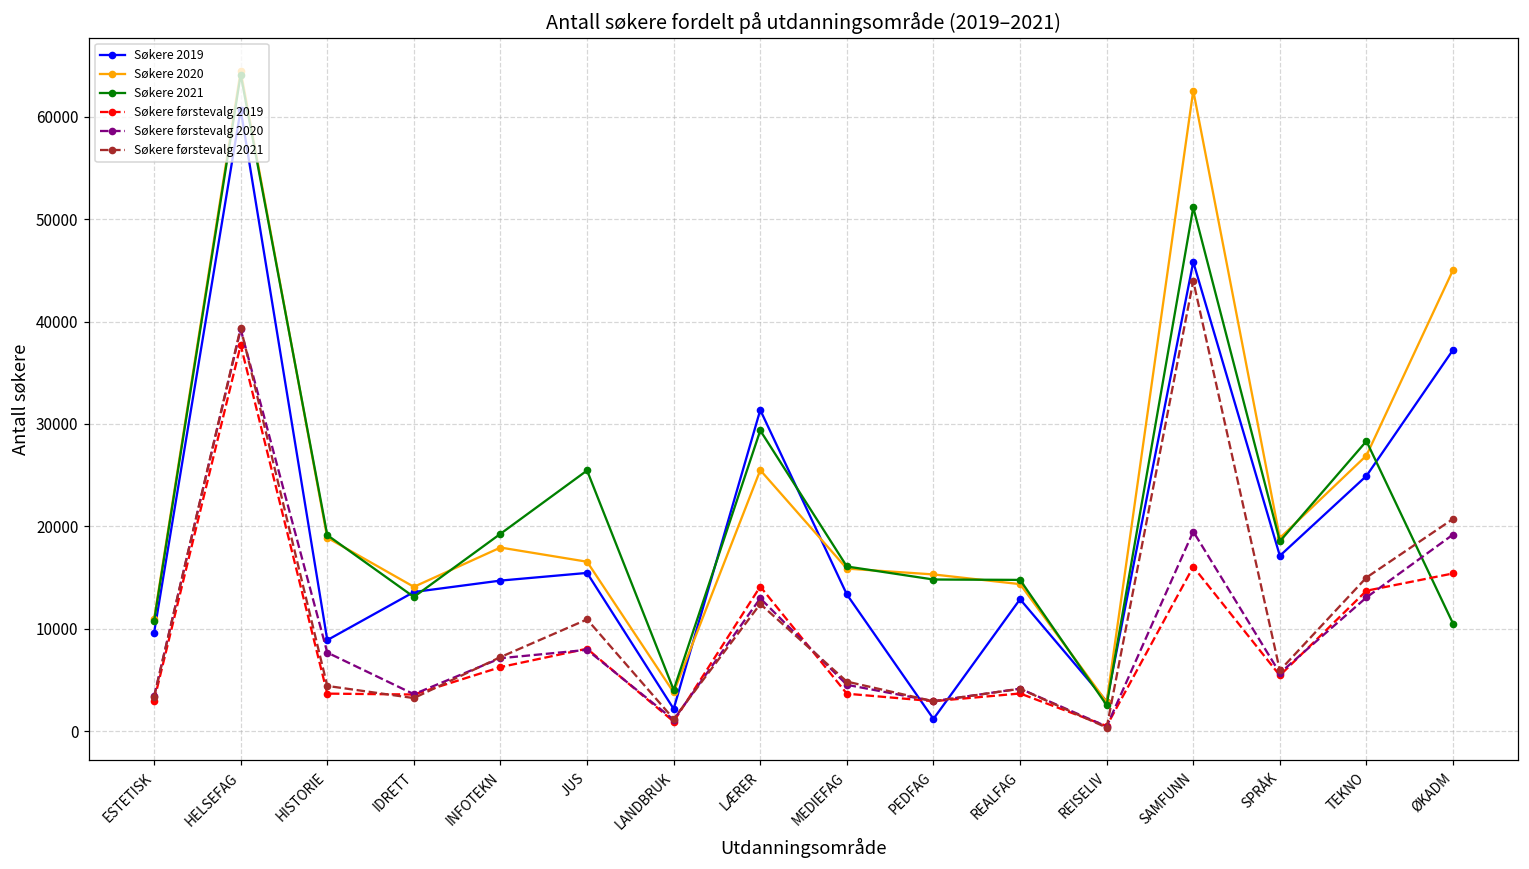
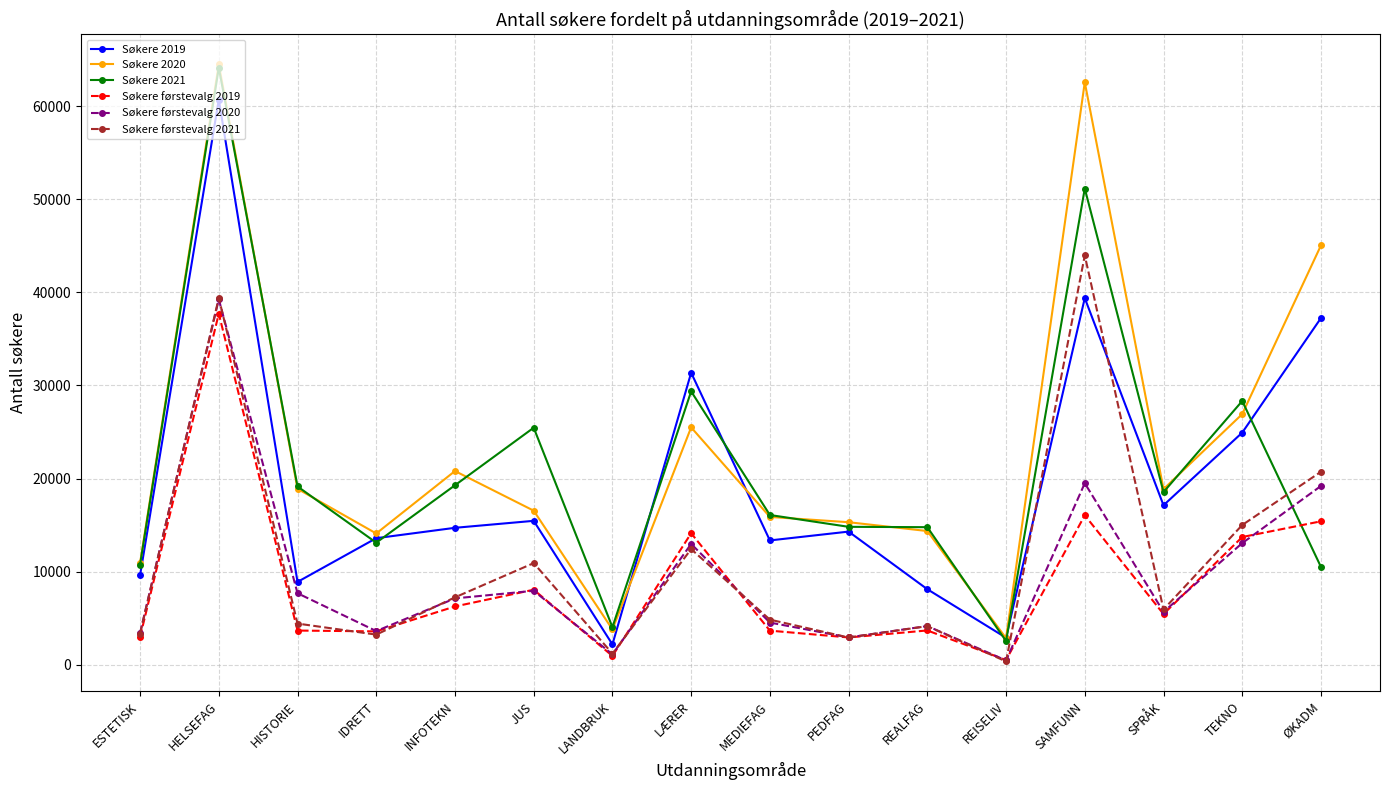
Søkere 2020, INFOTEKN: 18000 -> 21000
Søkere 2019, PEDFAG: 1000 -> 14000
Søkere 2019, REALFAG: 13000 -> 8000
Søkere 2019, SAMFUNN: 46000 -> 39000
